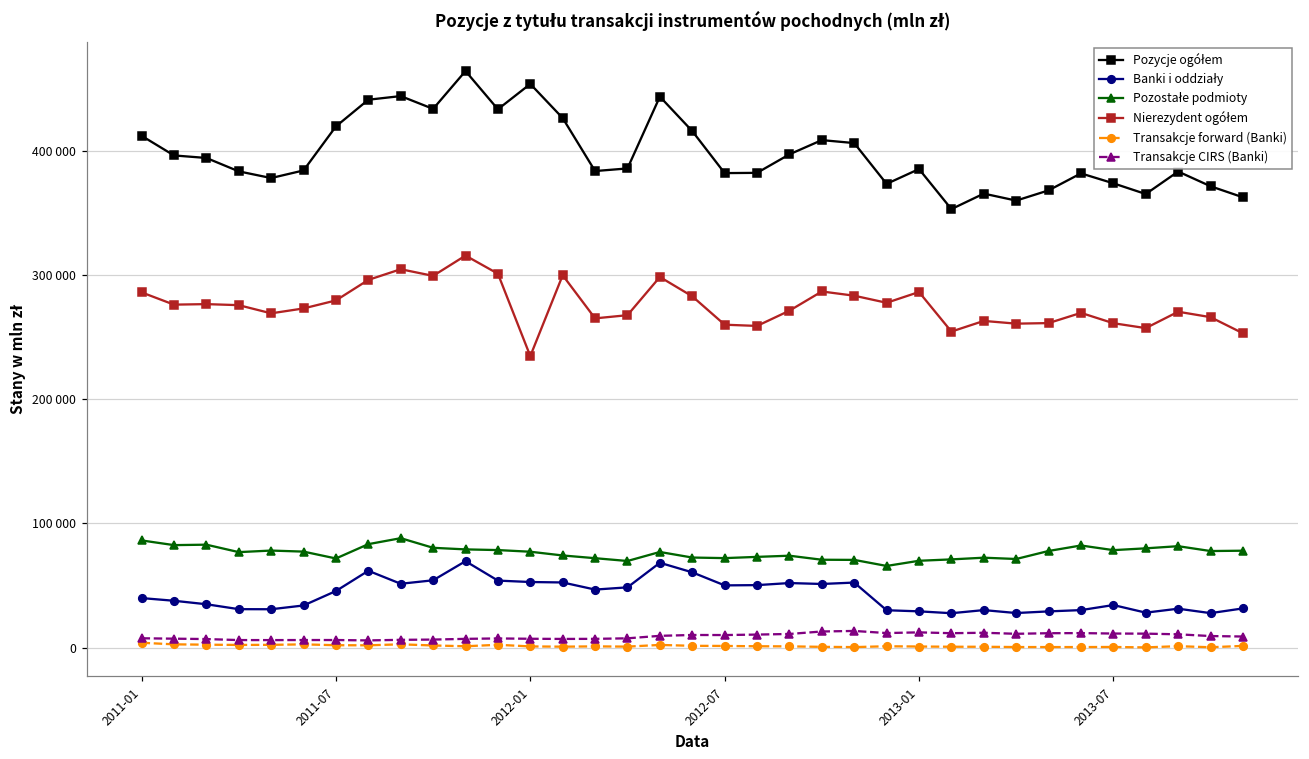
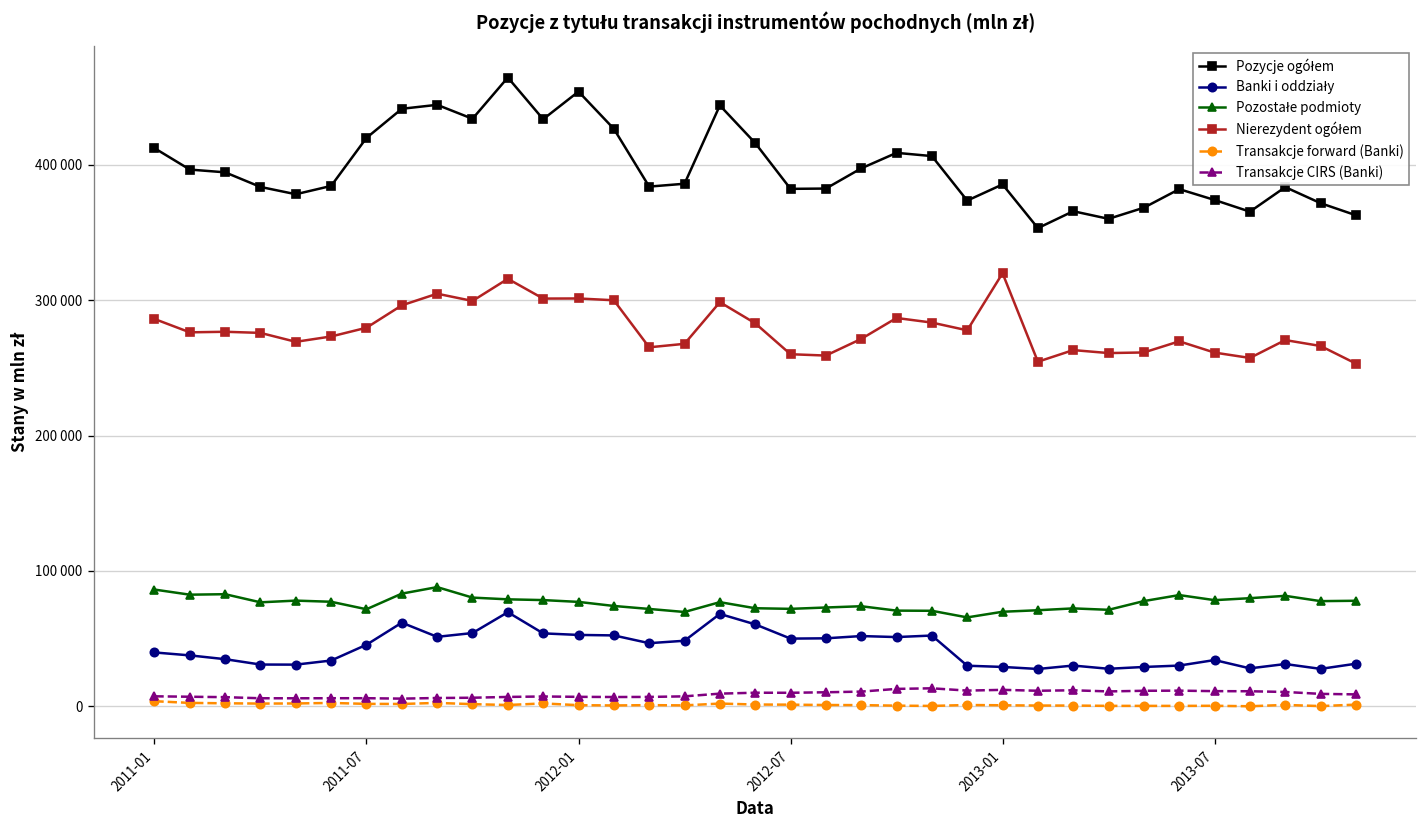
Nierezydent ogółem, 2012-01: 235000 -> 301000
Nierezydent ogółem, 2013-01: 286000 -> 320000
